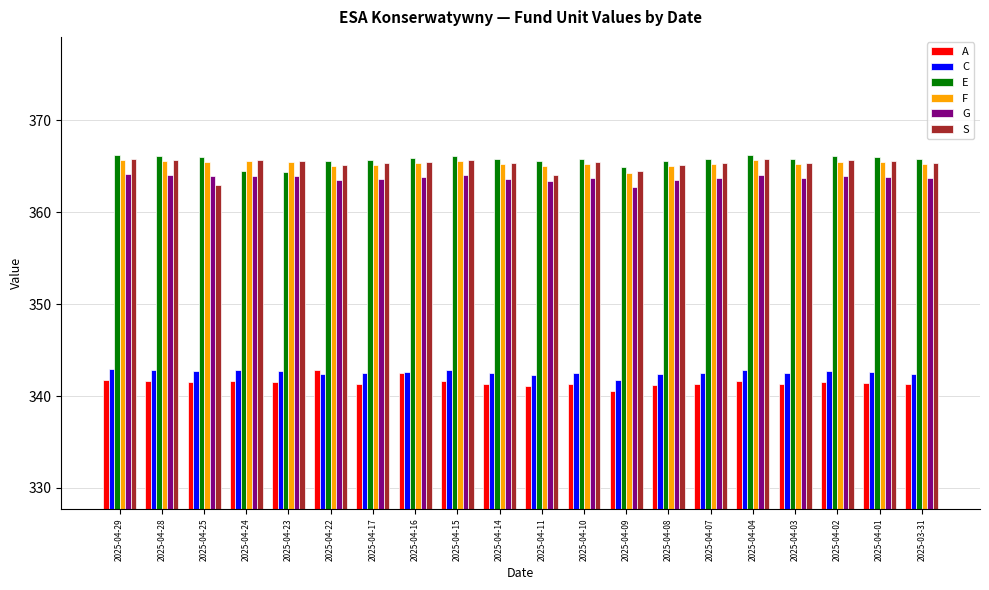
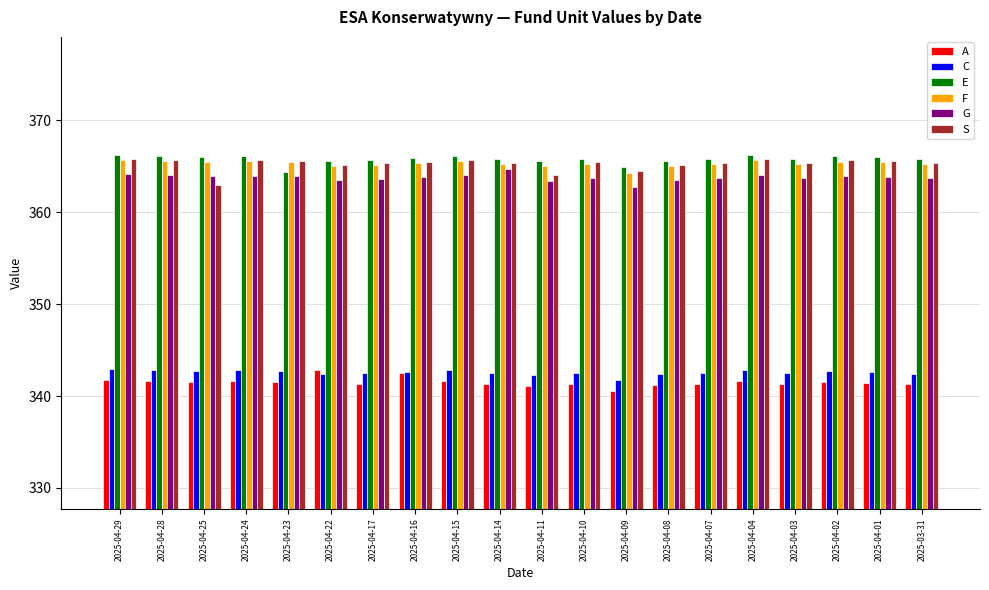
E, 2025-04-24: 364 -> 366
G, 2025-04-14: 364 -> 365
